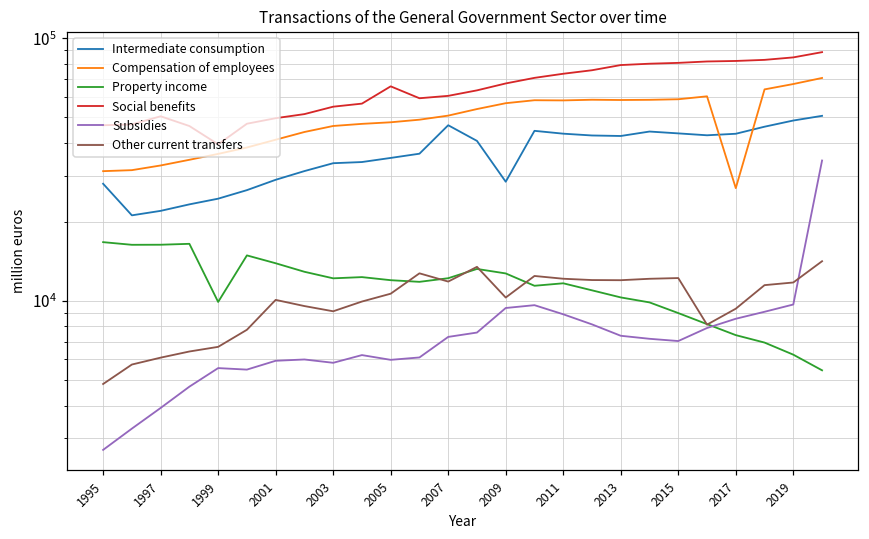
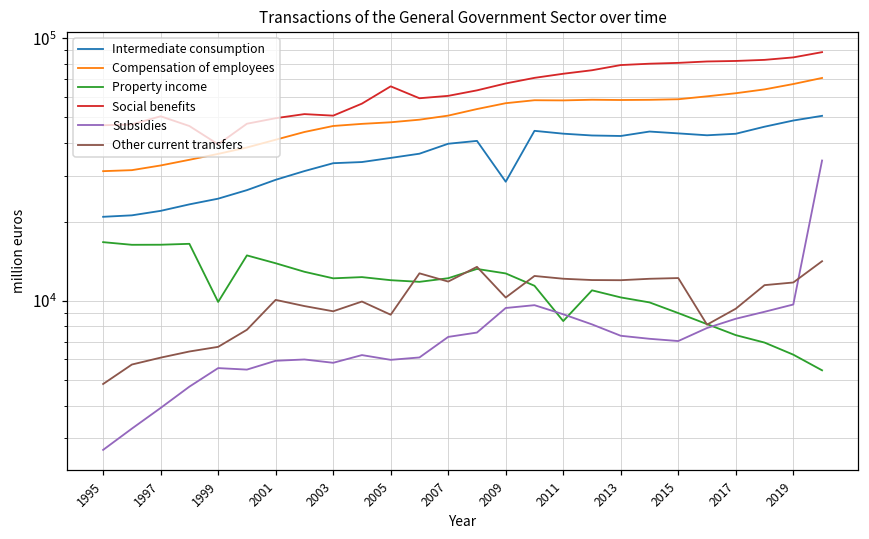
Intermediate consumption, 1995: 28000 -> 21000
Social benefits, 2003: 55000 -> 51000
Other current transfers, 2005: 11000 -> 8900
Intermediate consumption, 2007: 47000 -> 40000
Property income, 2011: 12000 -> 8400
Compensation of employees, 2017: 27000 -> 62000
